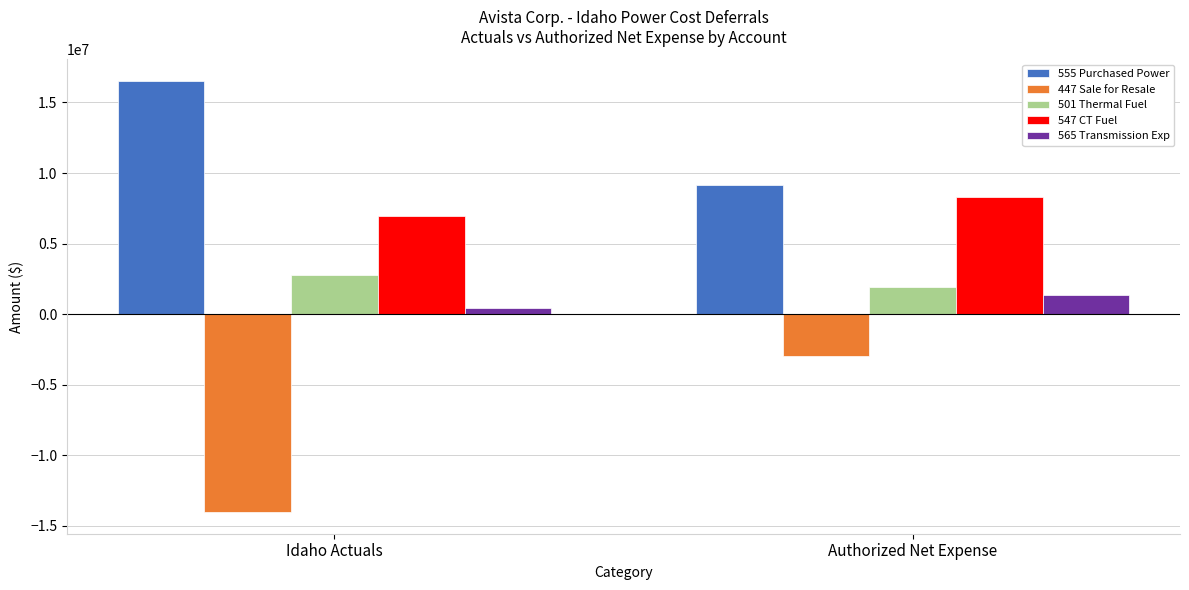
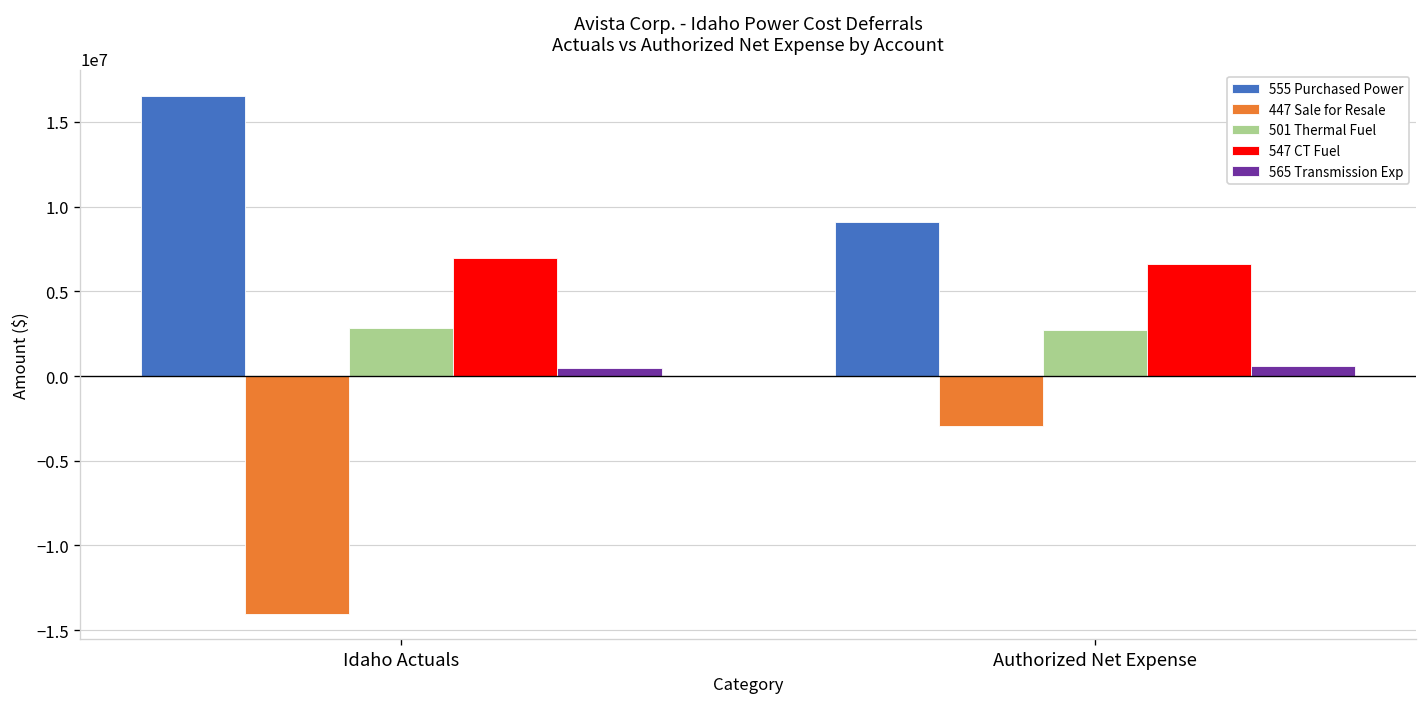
501 Thermal Fuel, Authorized Net Expense: 1900000 -> 2700000
547 CT Fuel, Authorized Net Expense: 8300000 -> 6600000
565 Transmission Exp, Authorized Net Expense: 1400000 -> 600000
